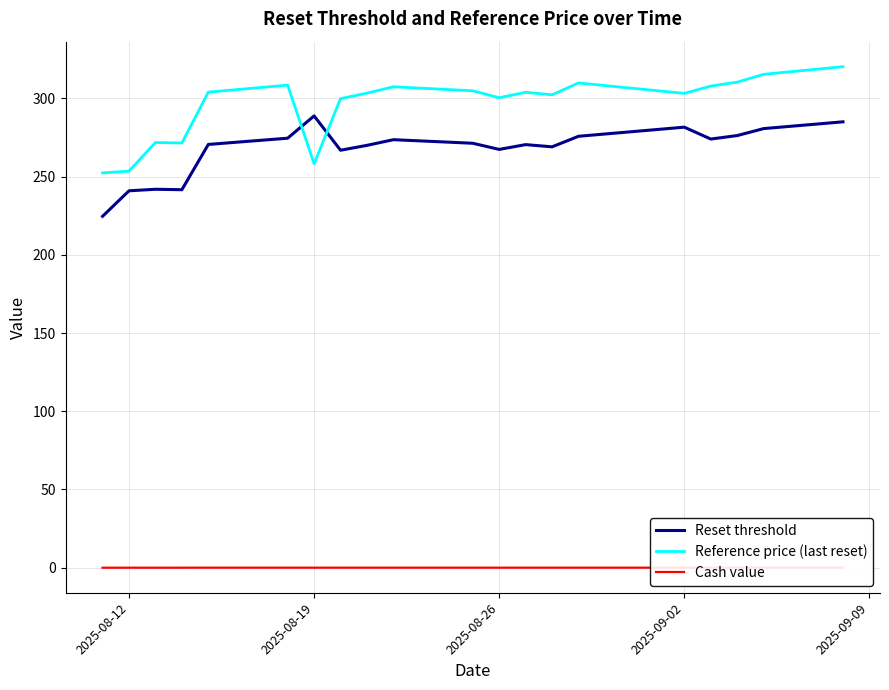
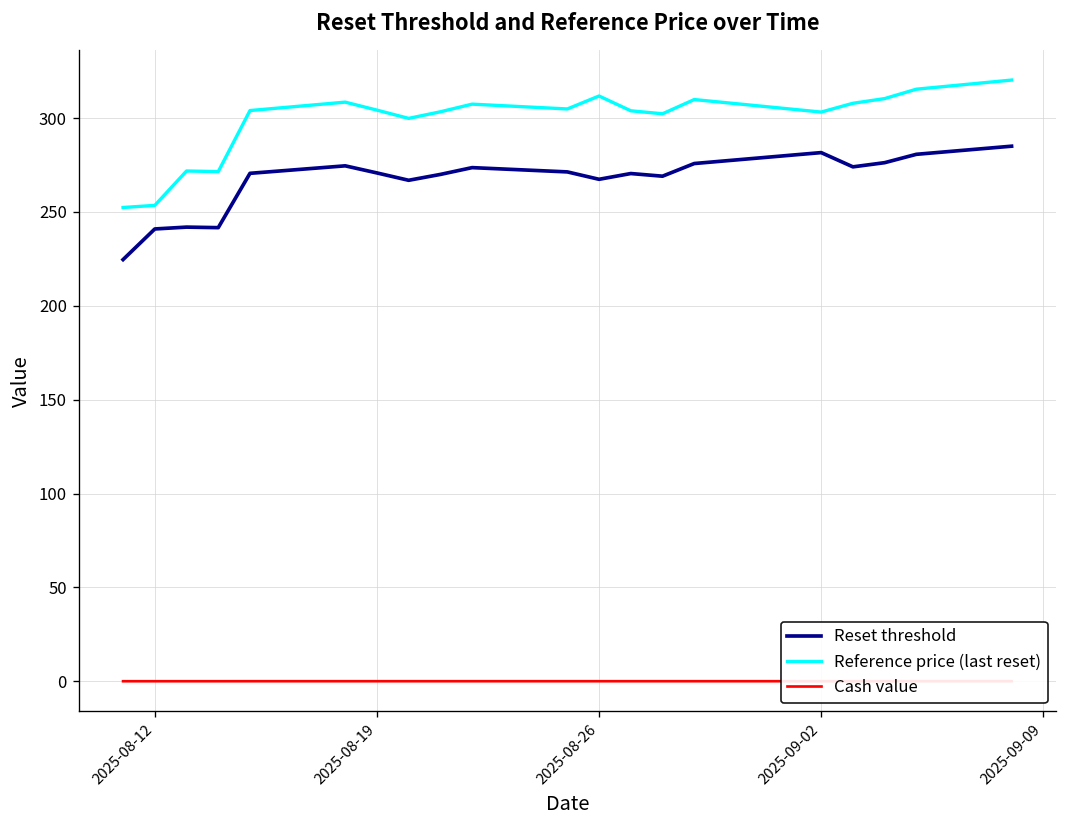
Reset threshold, 2025-08-19: 289 -> 271
Reference price (last reset), 2025-08-19: 258 -> 304
Reference price (last reset), 2025-08-26: 300 -> 312
